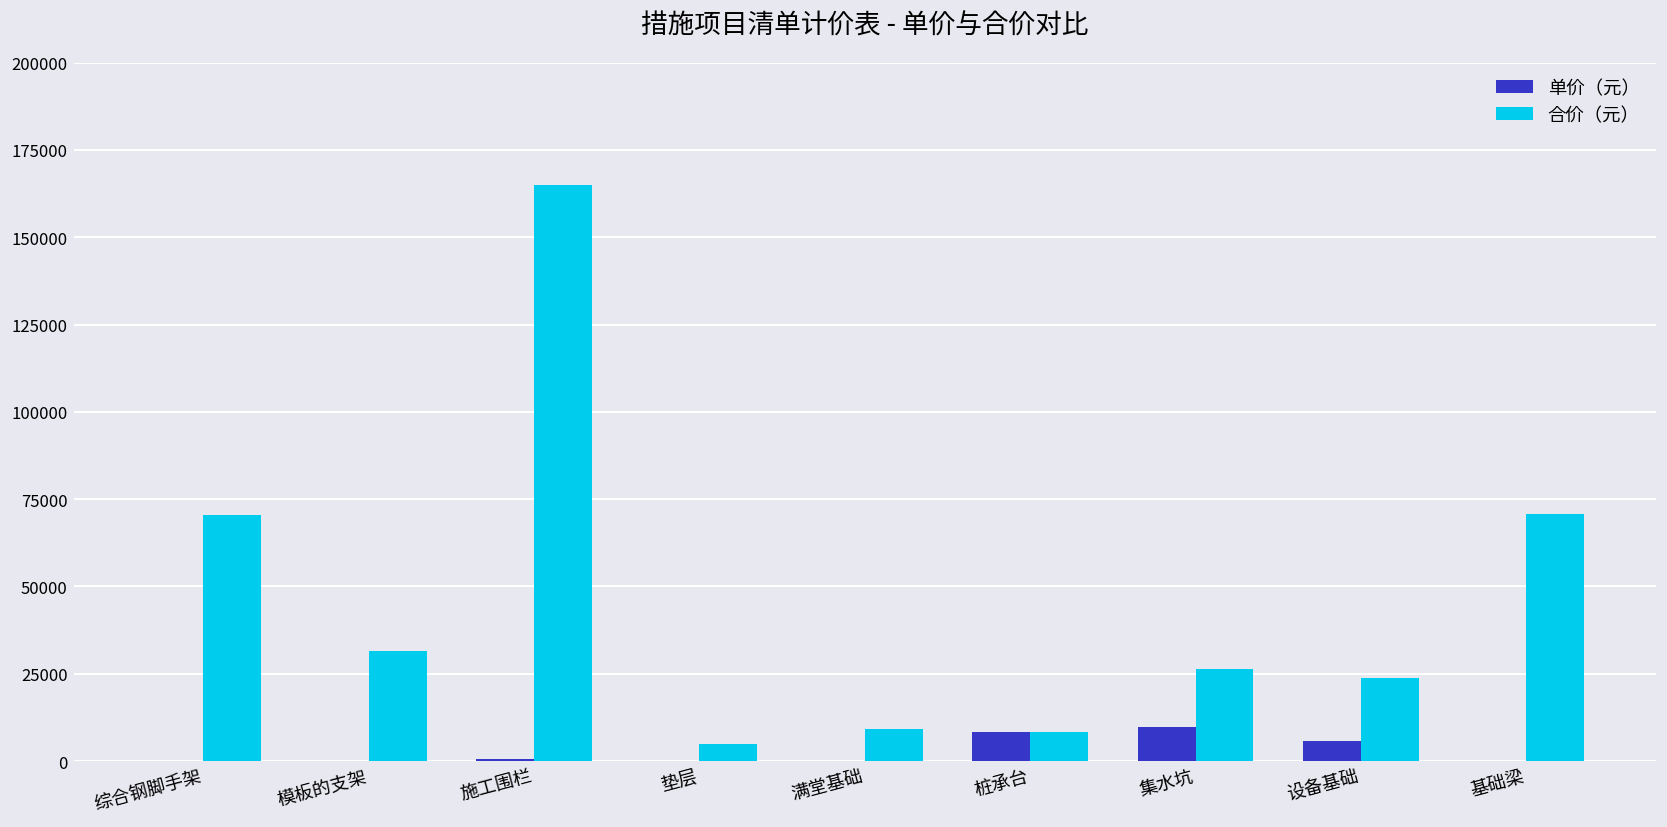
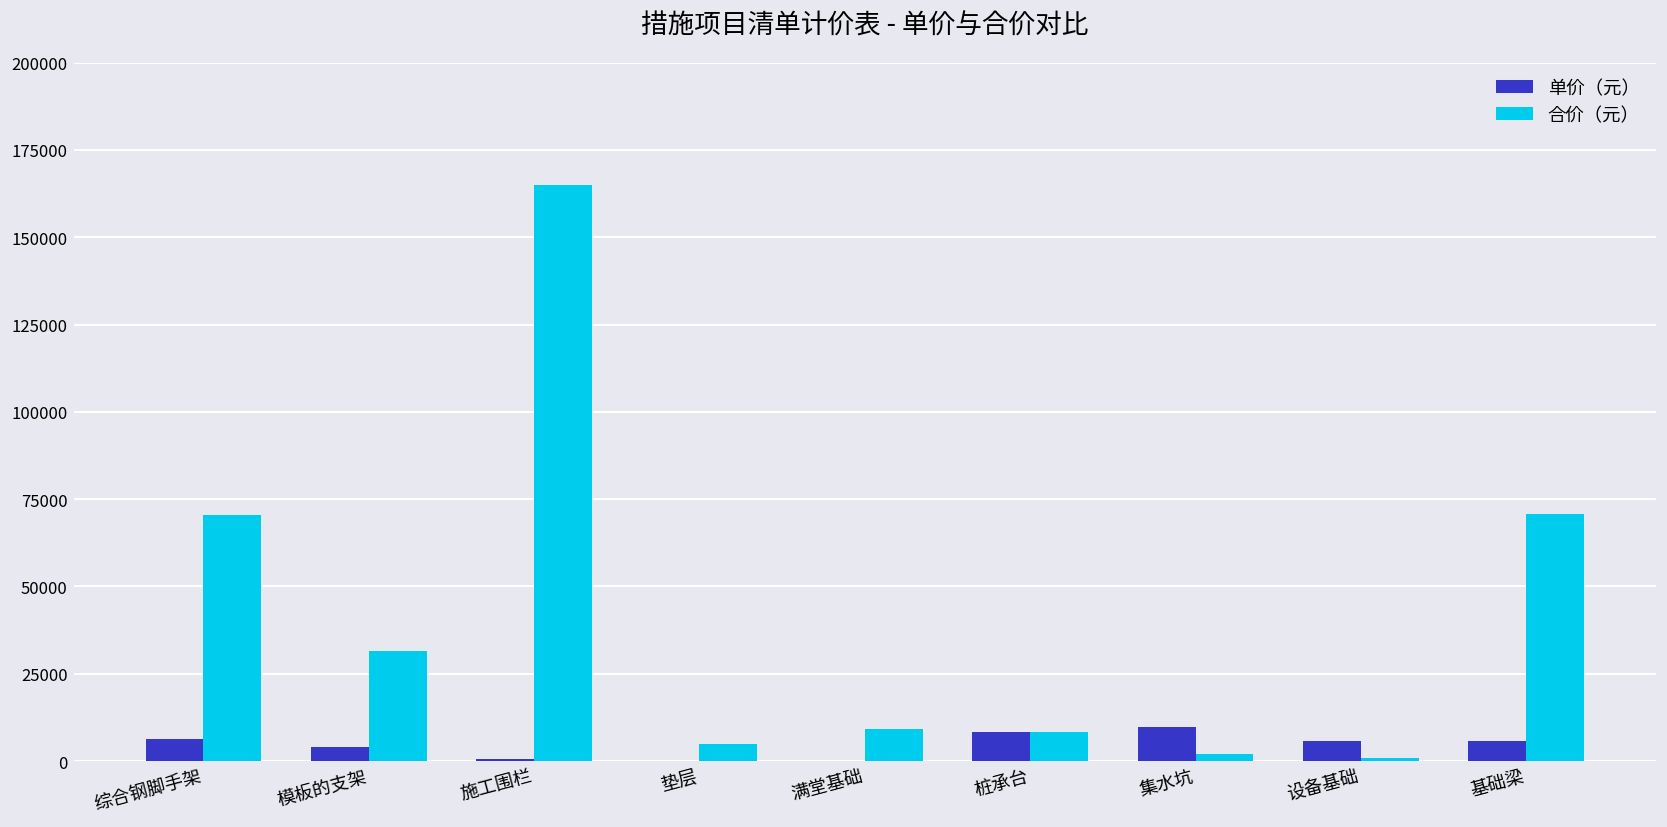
单价（元）, 综合钢脚手架: 0 -> 6000
单价（元）, 模板的支架: 0 -> 4000
合价（元）, 集水坑: 26000 -> 2000
合价（元）, 设备基础: 24000 -> 1000
单价（元）, 基础梁: 0 -> 6000
